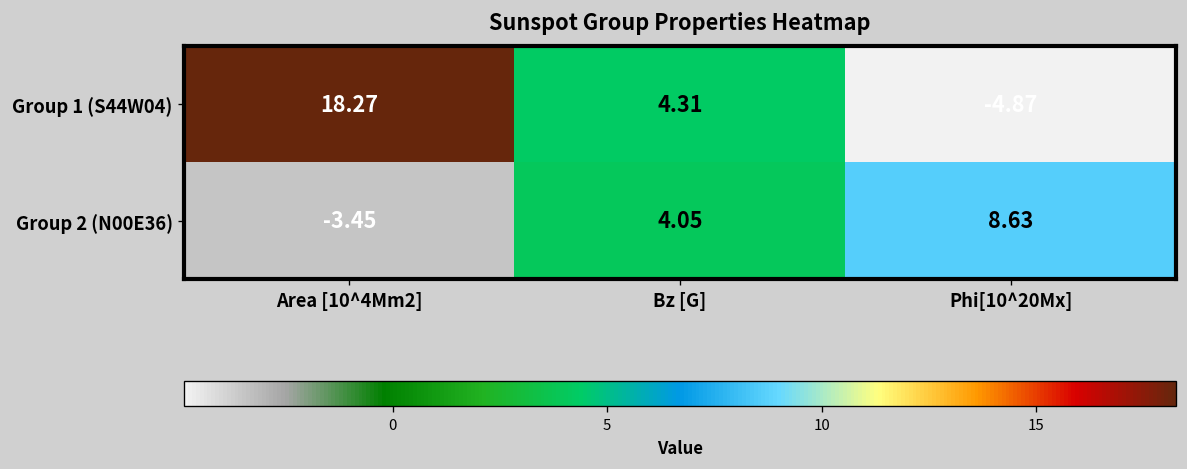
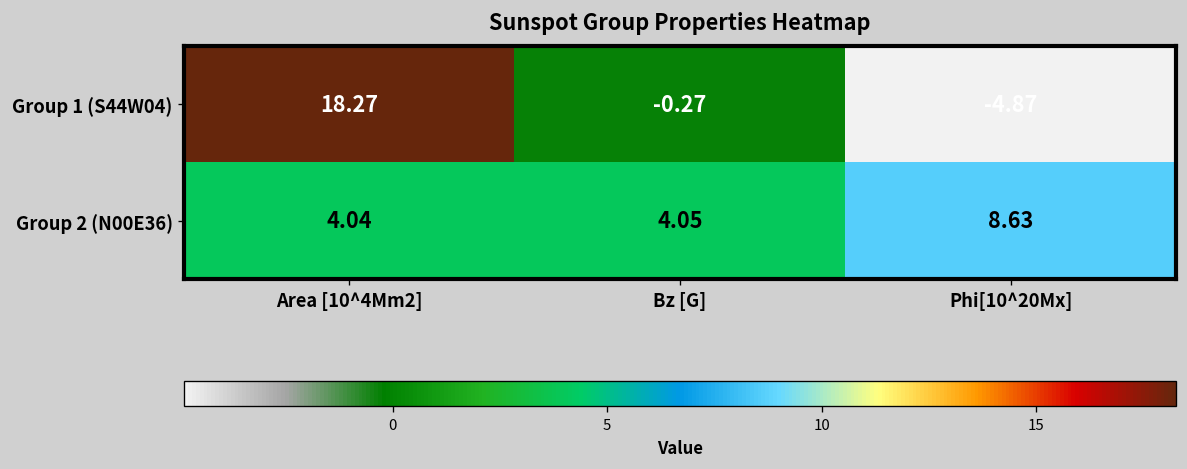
Group 1 (S44W04), Bz [G]: 4.31 -> -0.27
Group 2 (N00E36), Area [10^4Mm2]: -3.45 -> 4.04
